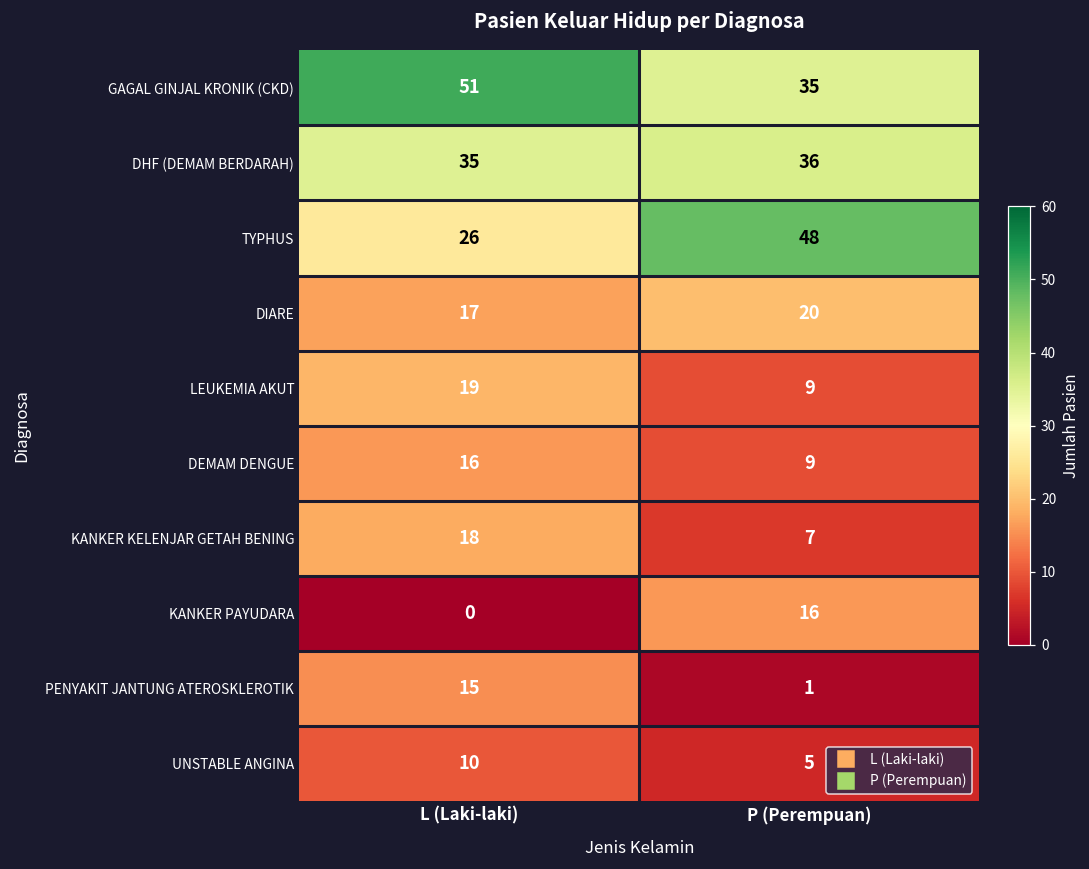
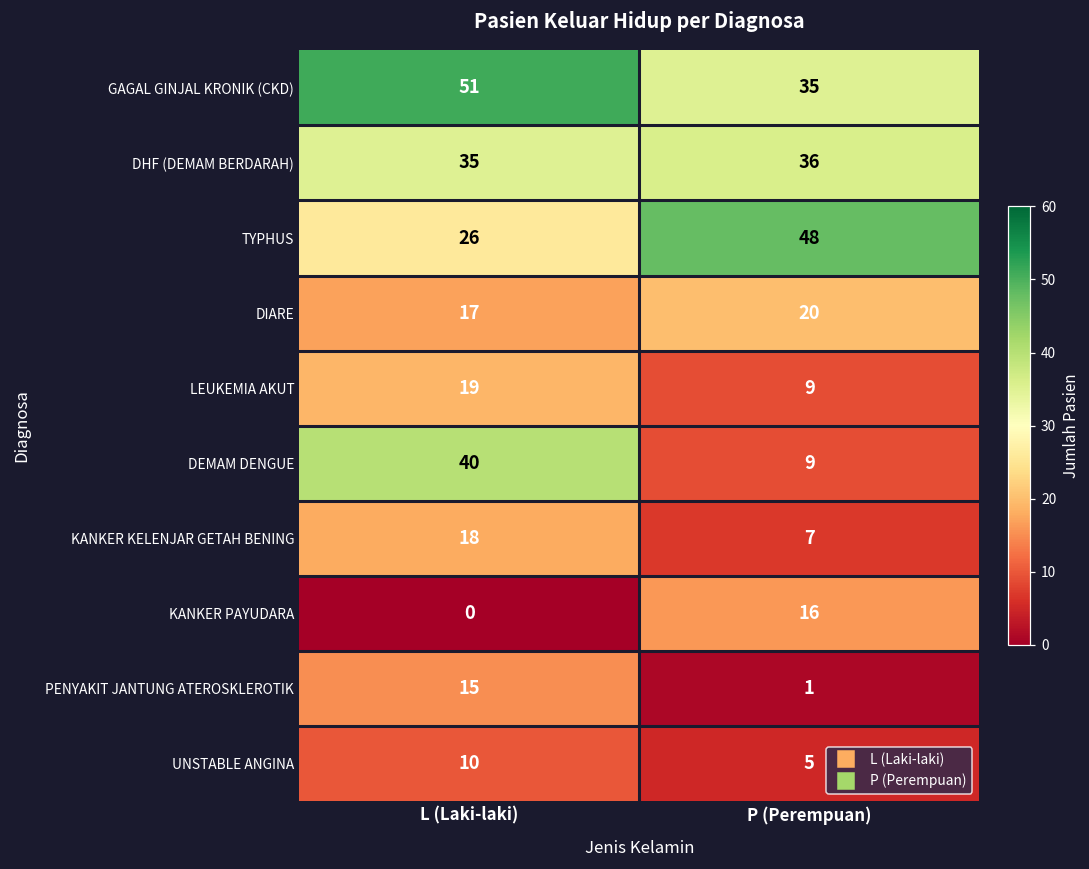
DEMAM DENGUE, L (Laki-laki): 16 -> 40
